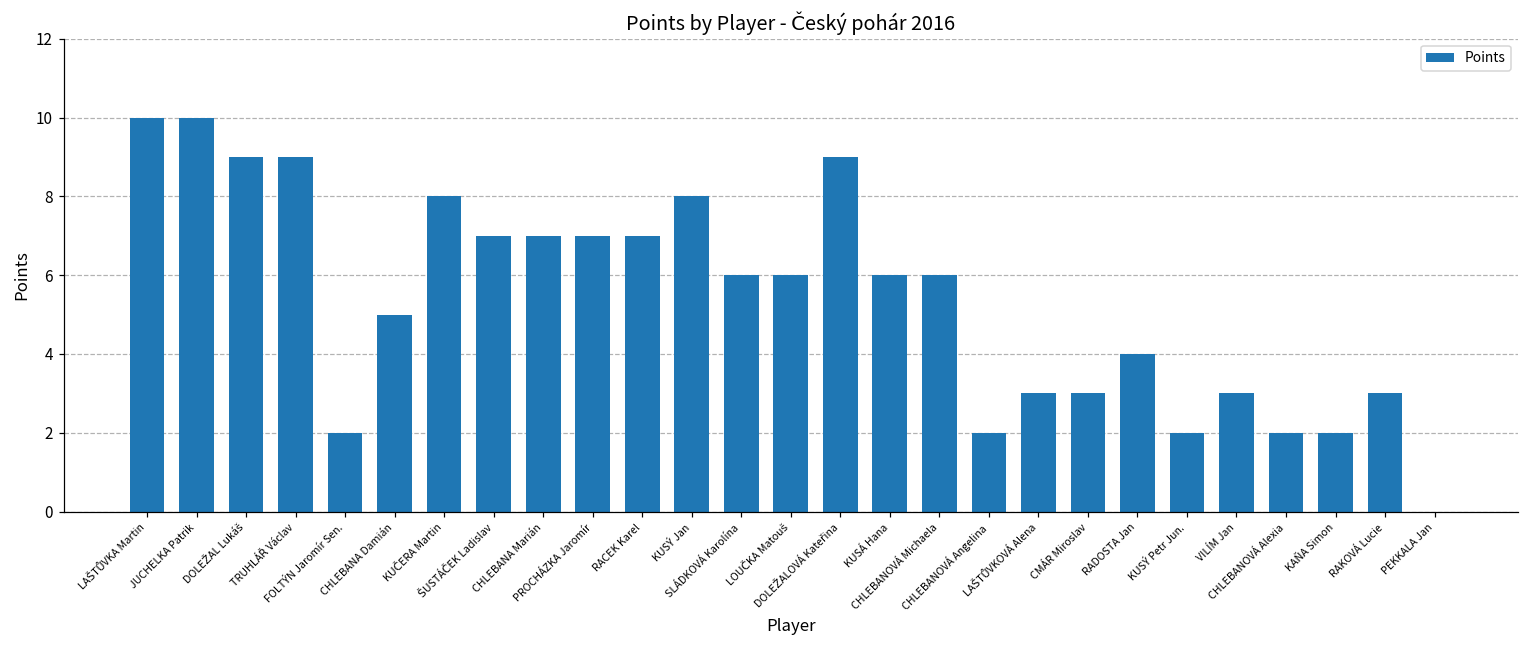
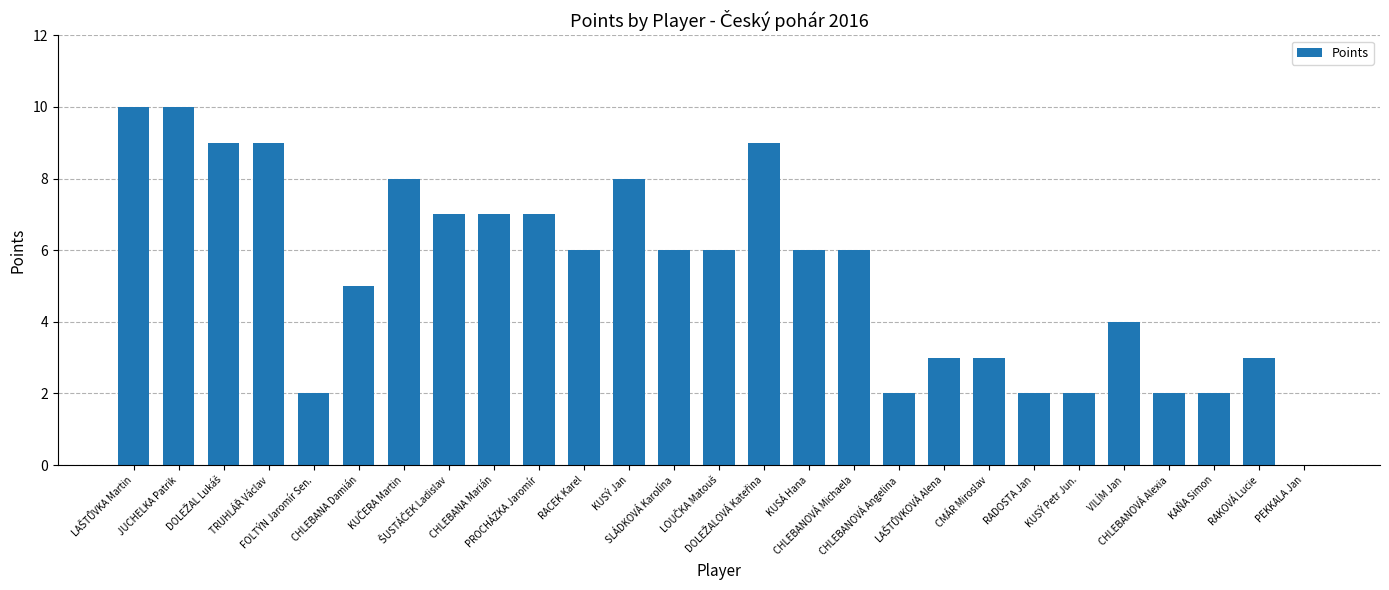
RACEK Karel: 7 -> 6
RADOSTA Jan: 4 -> 2
VILÍM Jan: 3 -> 4
